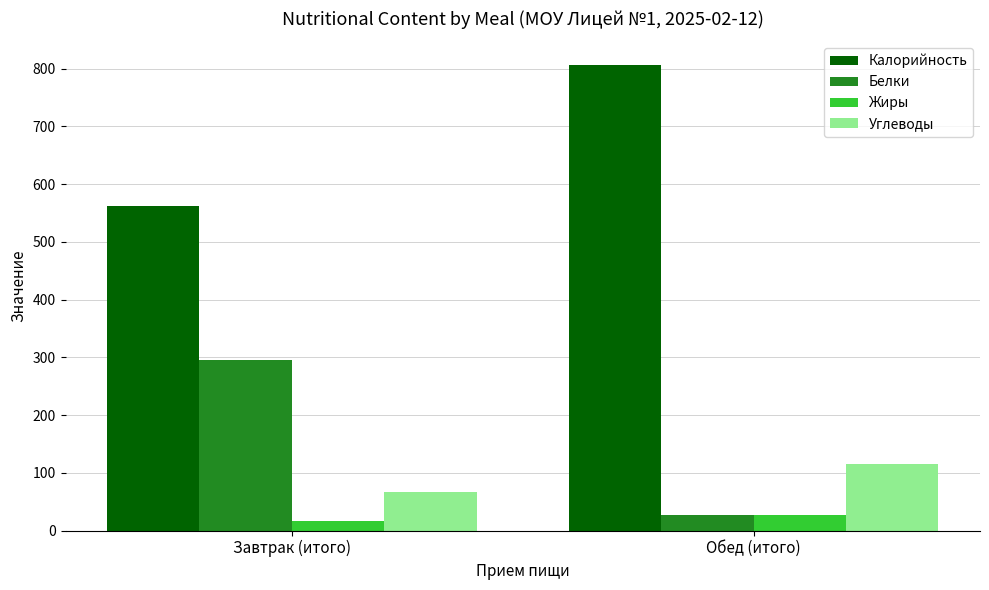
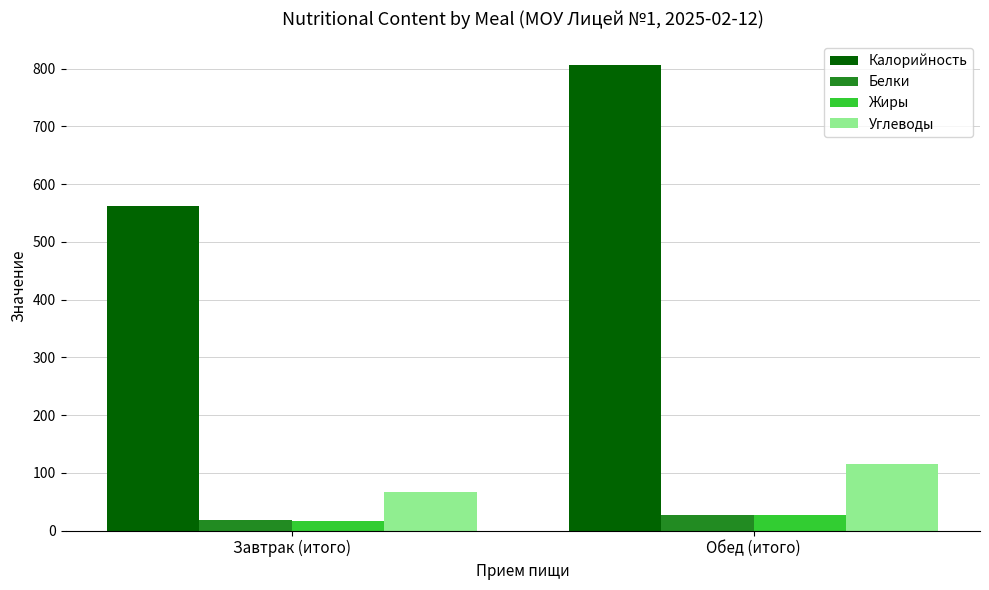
Белки, Завтрак (итого): 300 -> 20
